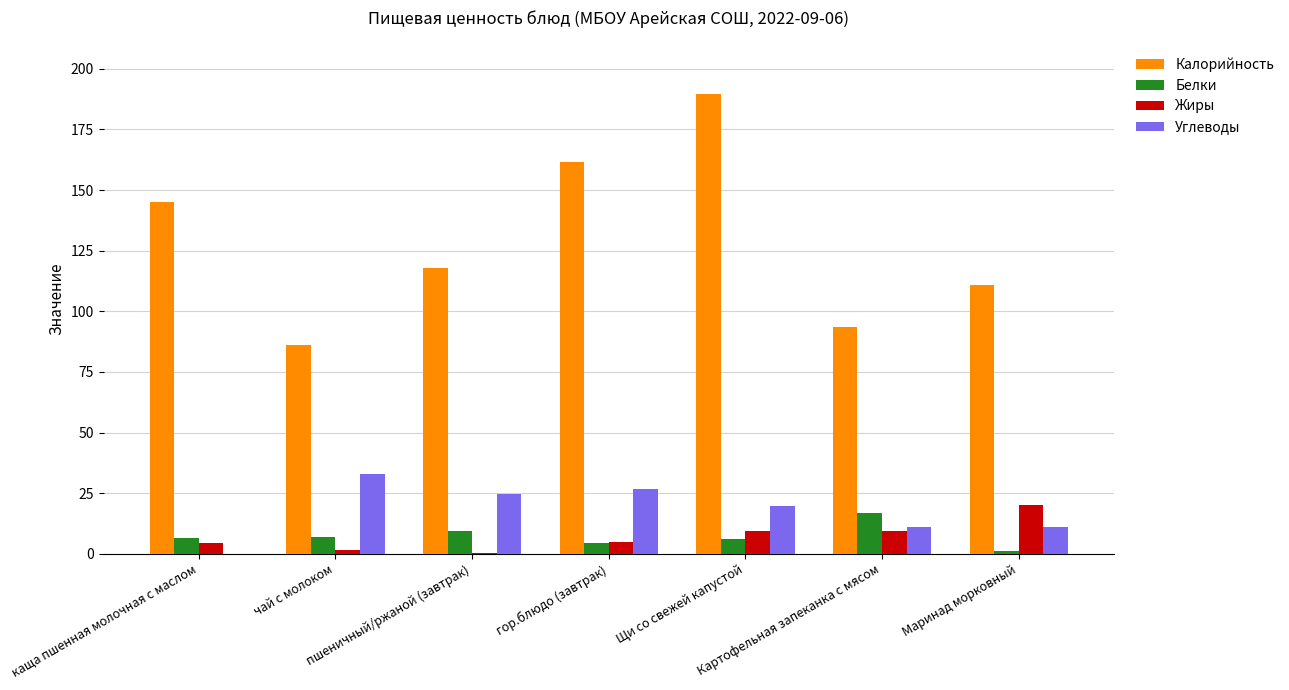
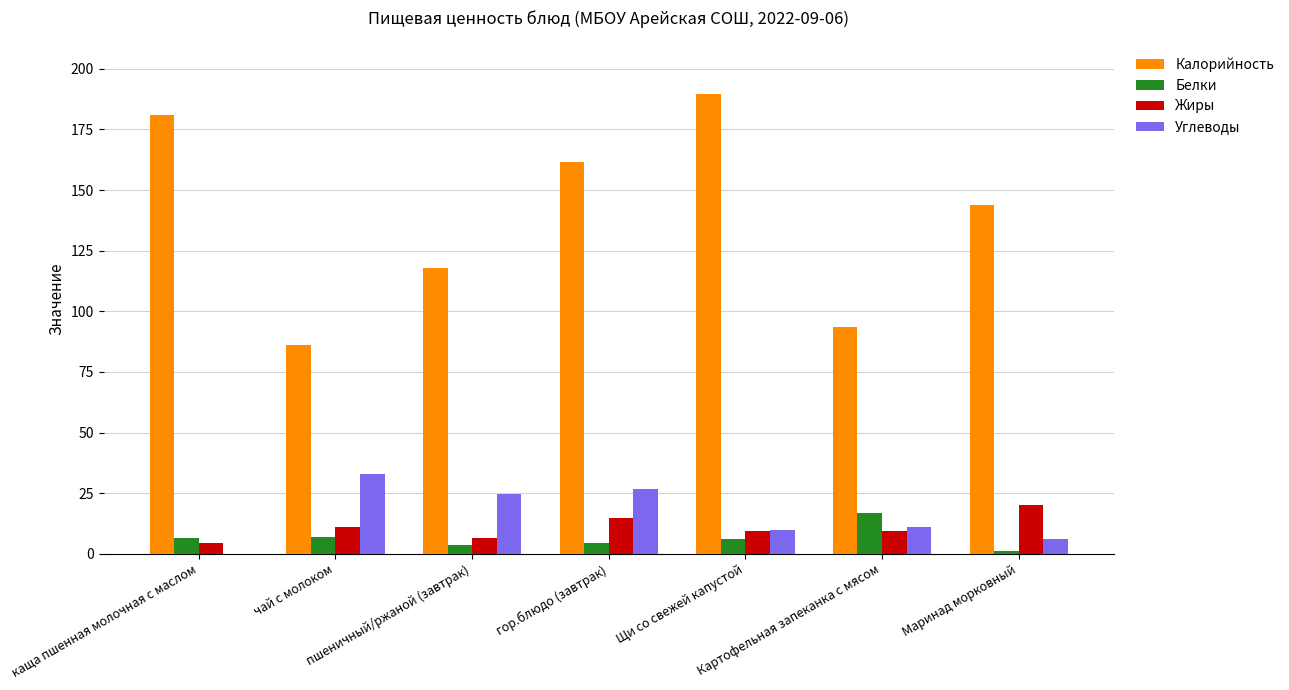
Калорийность, каща пшенная молочная с маслом: 145 -> 181
Жиры, чай с молоком: 2 -> 11
Белки, пшеничный/ржаной (завтрак): 9 -> 4
Жиры, пшеничный/ржаной (завтрак): 0 -> 7
Жиры, гор.блюдо (завтрак): 5 -> 15
Углеводы, Щи со свежей капустой: 20 -> 10
Калорийность, Маринад морковный: 111 -> 144
Углеводы, Маринад морковный: 11 -> 6
